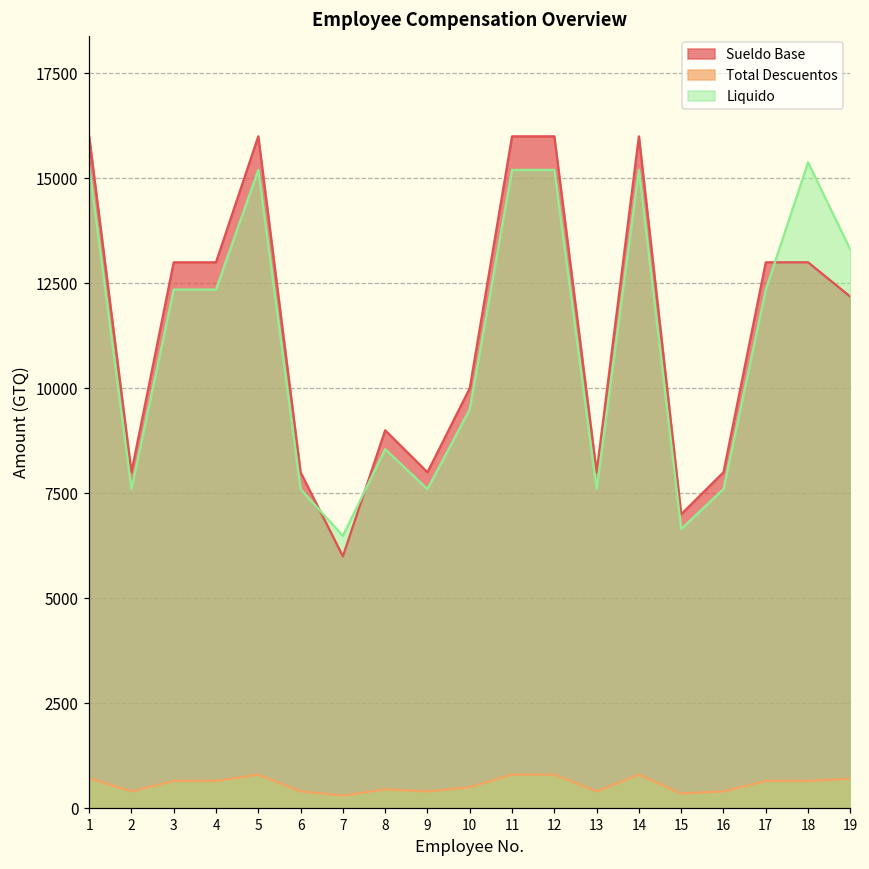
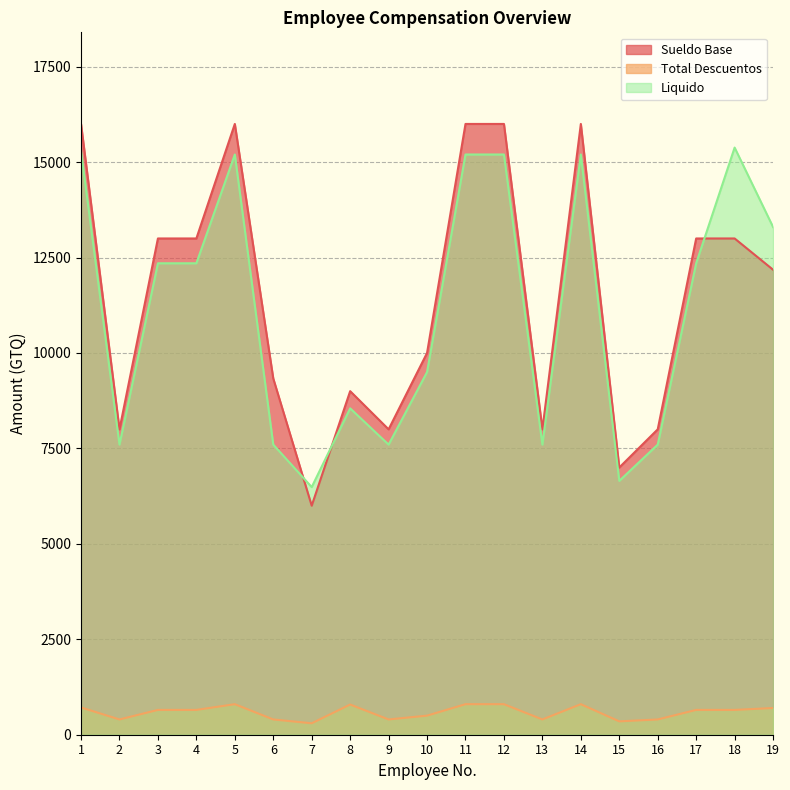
Sueldo Base, 6: 8000 -> 9300
Total Descuentos, 8: 500 -> 800
